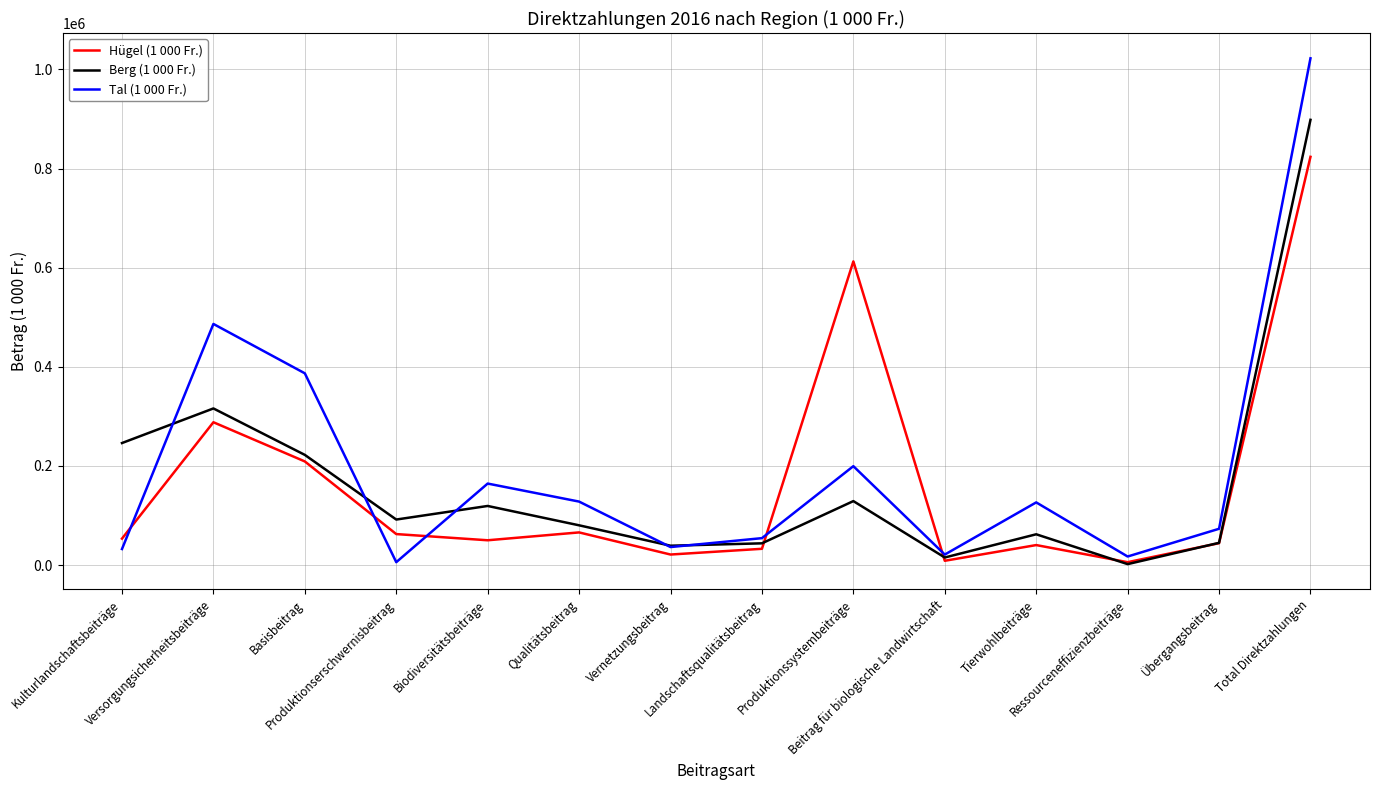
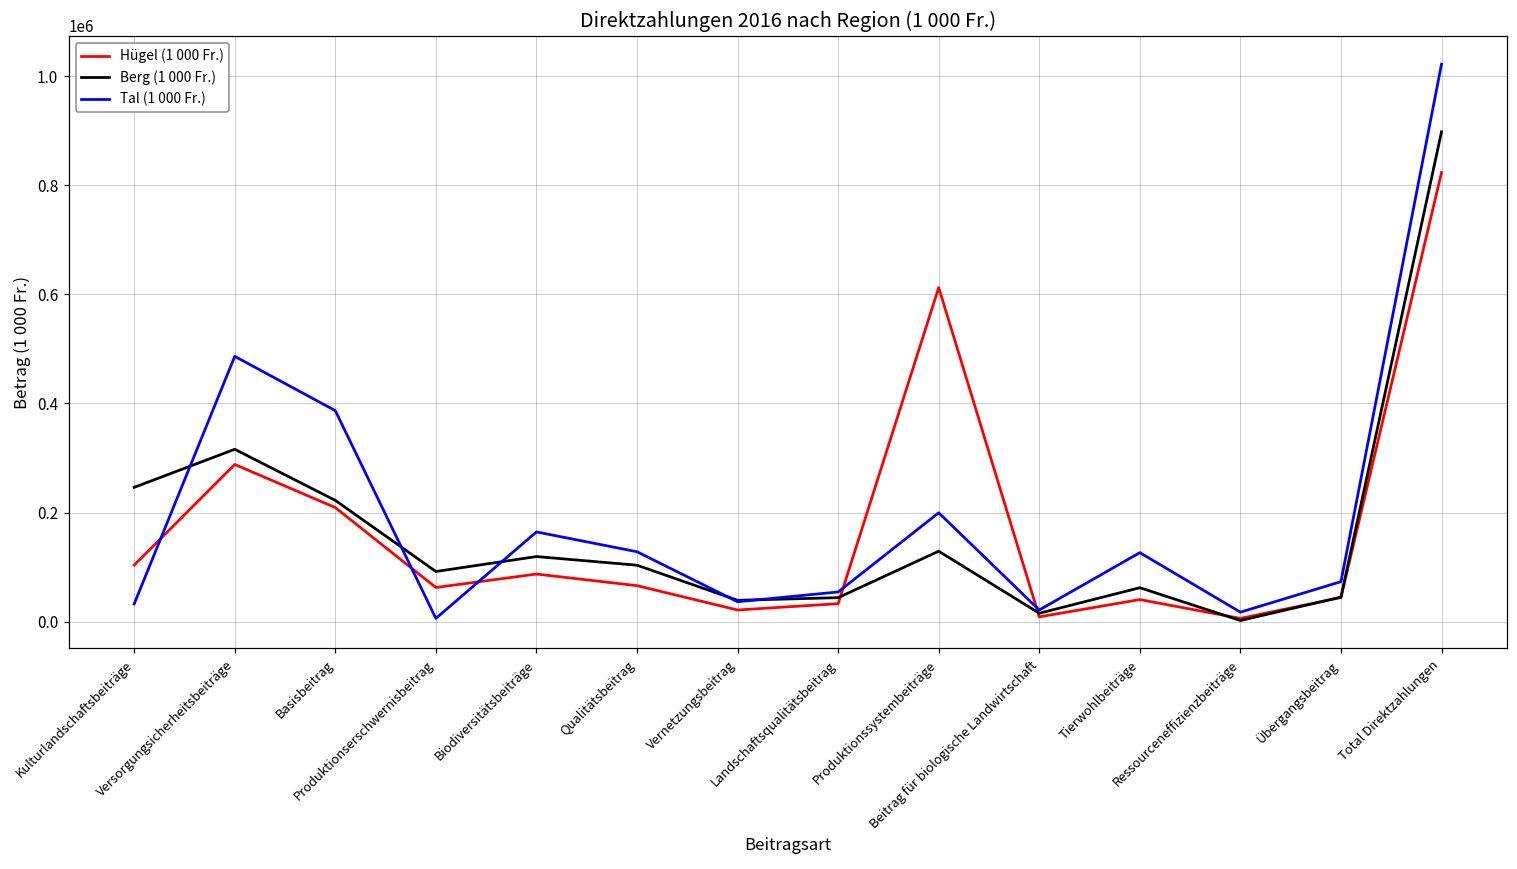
Hügel (1 000 Fr.), Kulturlandschaftsbeiträge: 50000 -> 100000
Hügel (1 000 Fr.), Biodiversitätsbeiträge: 50000 -> 90000
Berg (1 000 Fr.), Qualitätsbeitrag: 80000 -> 100000
